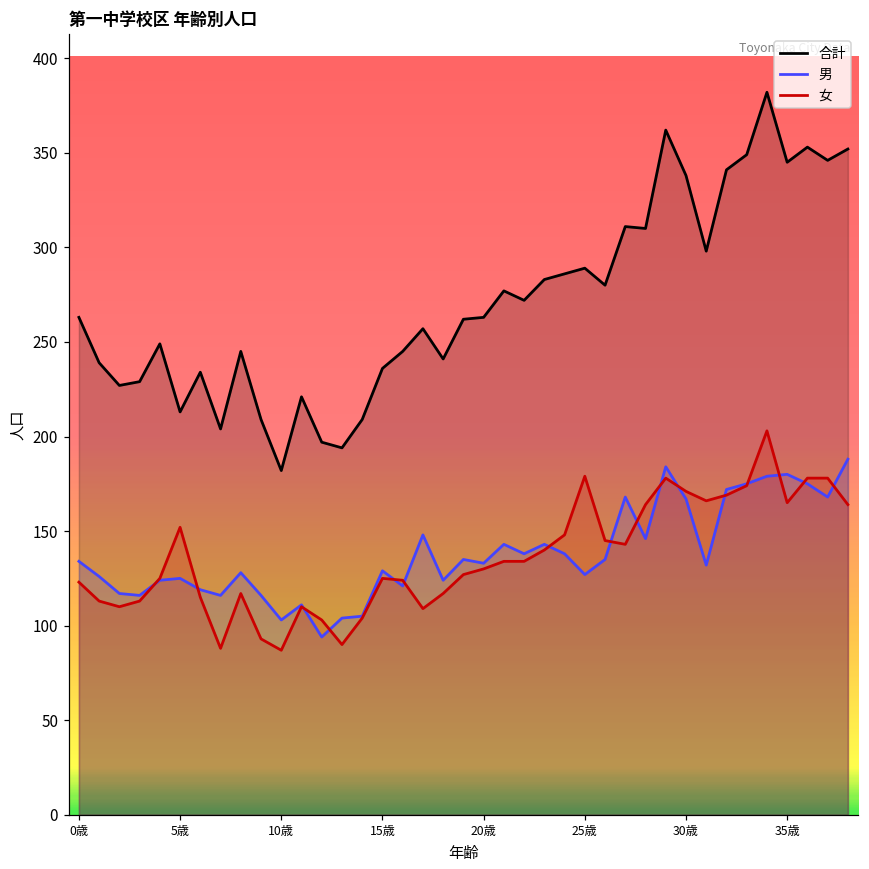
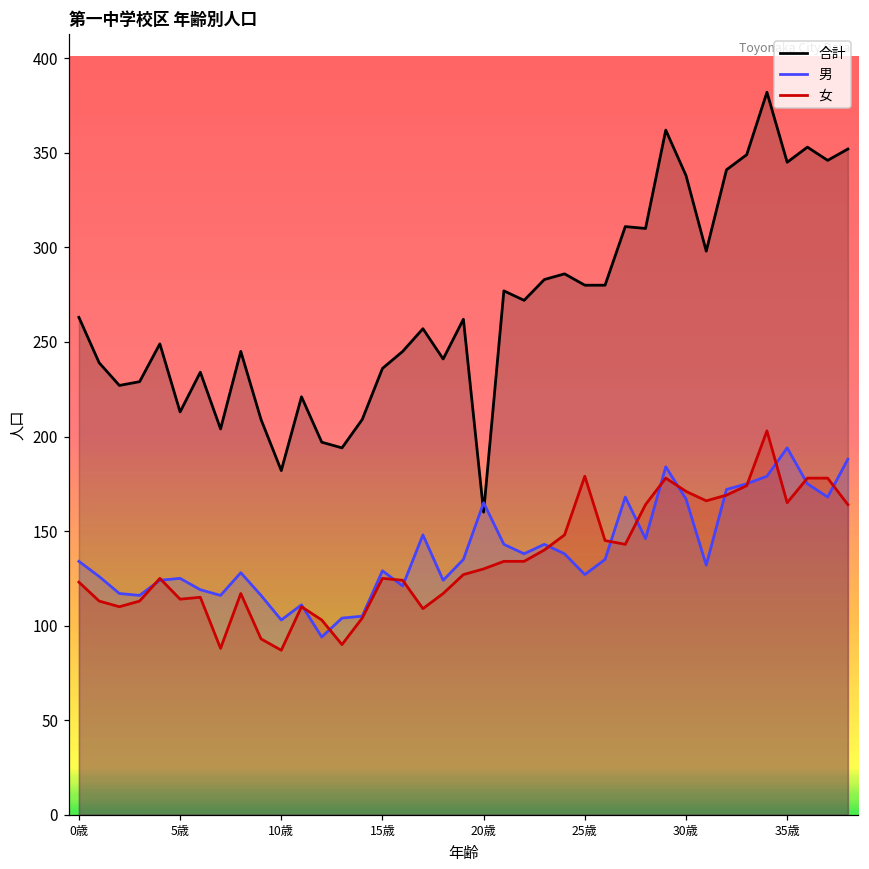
女, 5歳: 152 -> 114
合計, 20歳: 263 -> 160
男, 20歳: 133 -> 165
合計, 25歳: 289 -> 280
男, 35歳: 180 -> 194
